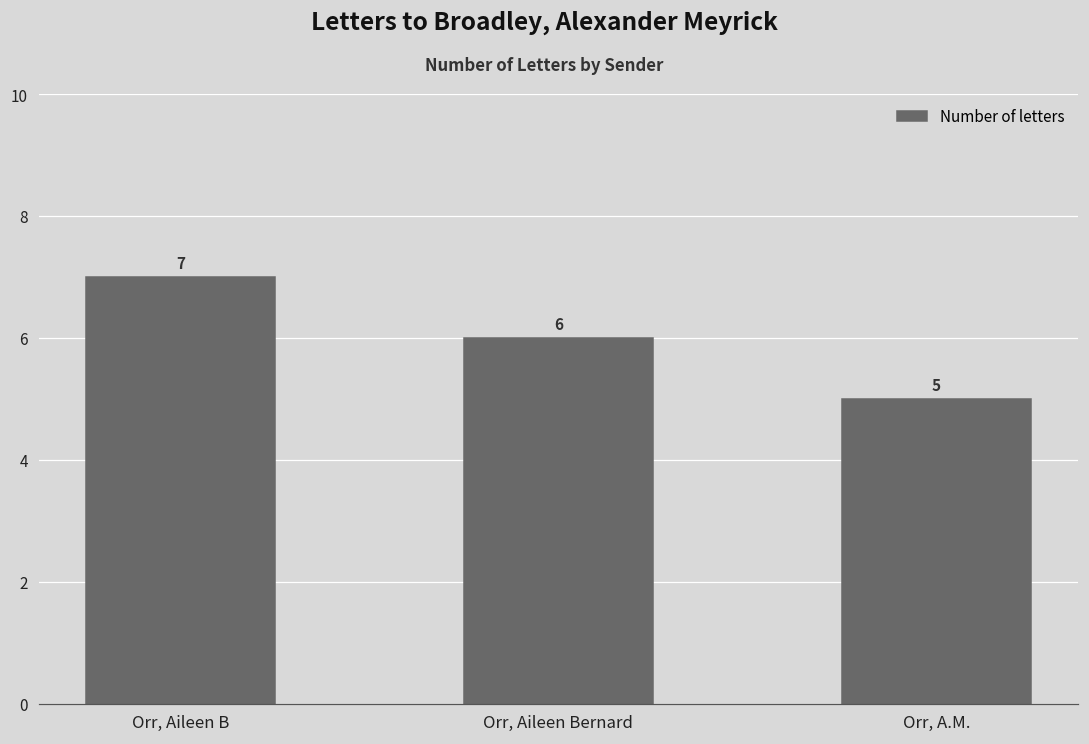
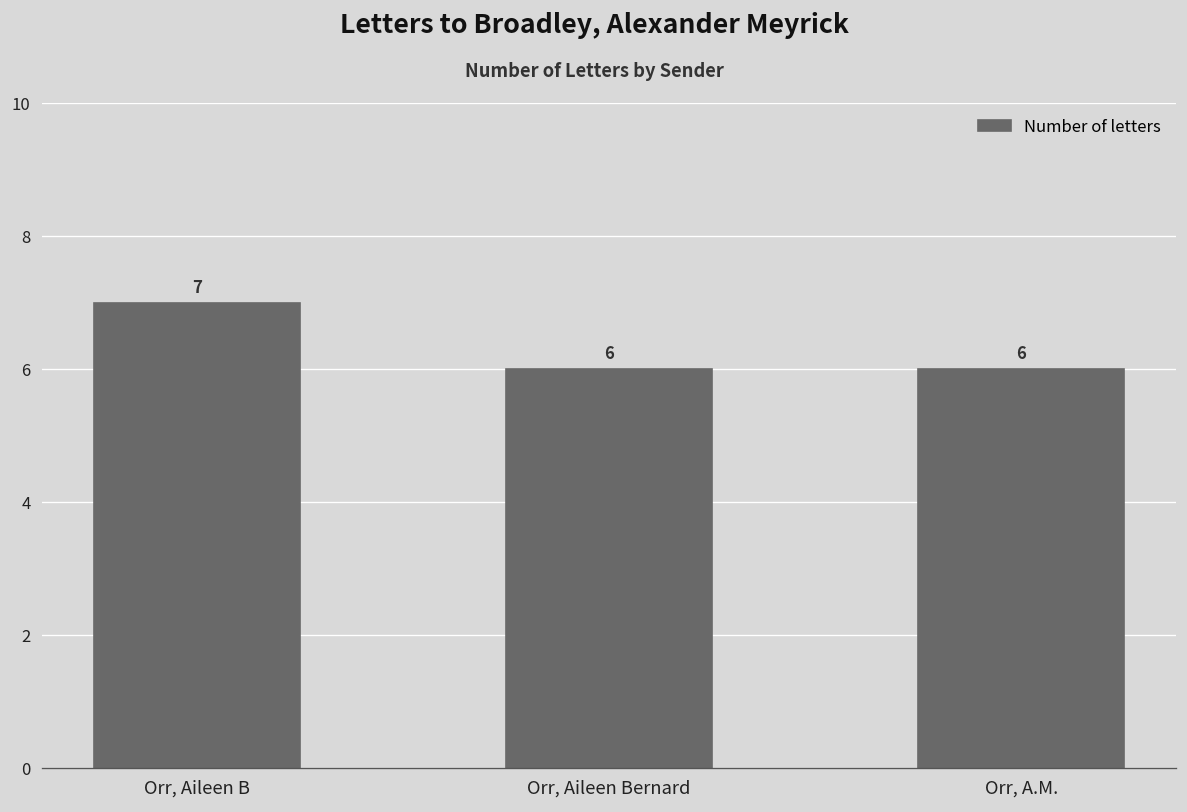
Orr, A.M.: 5 -> 6
